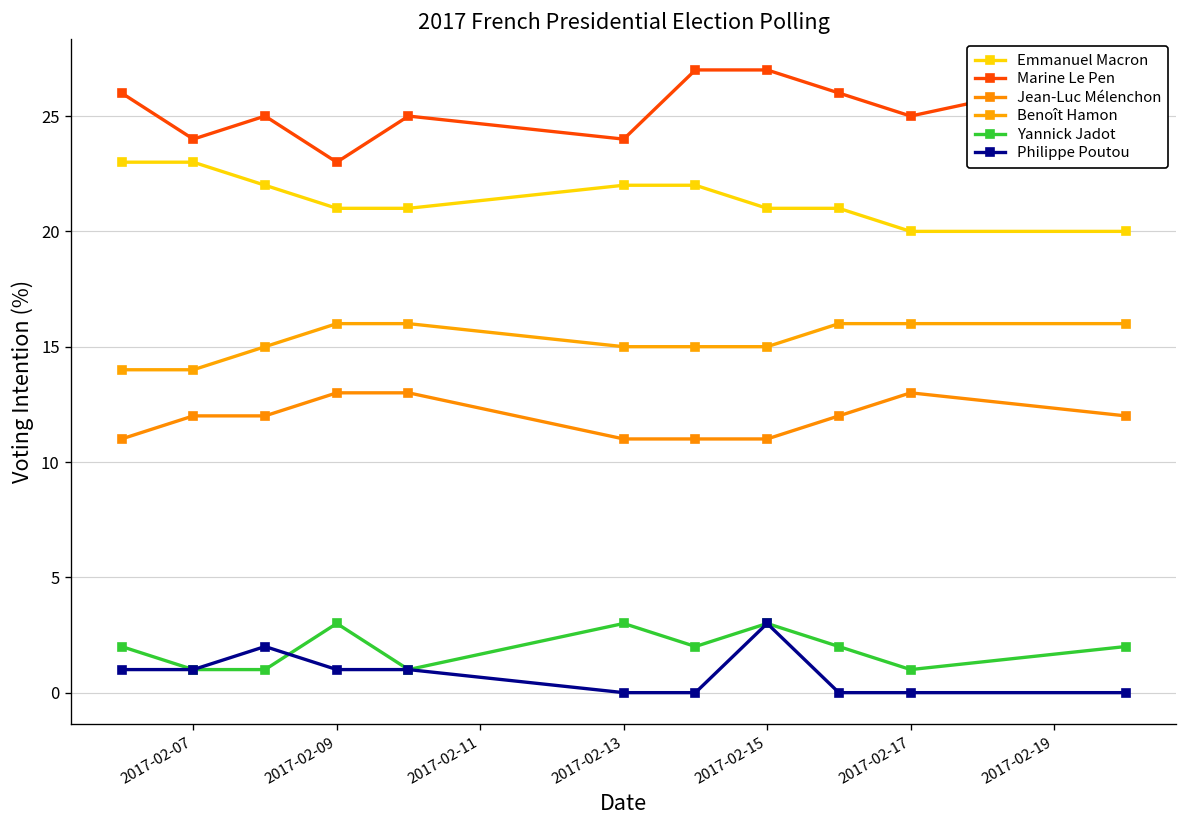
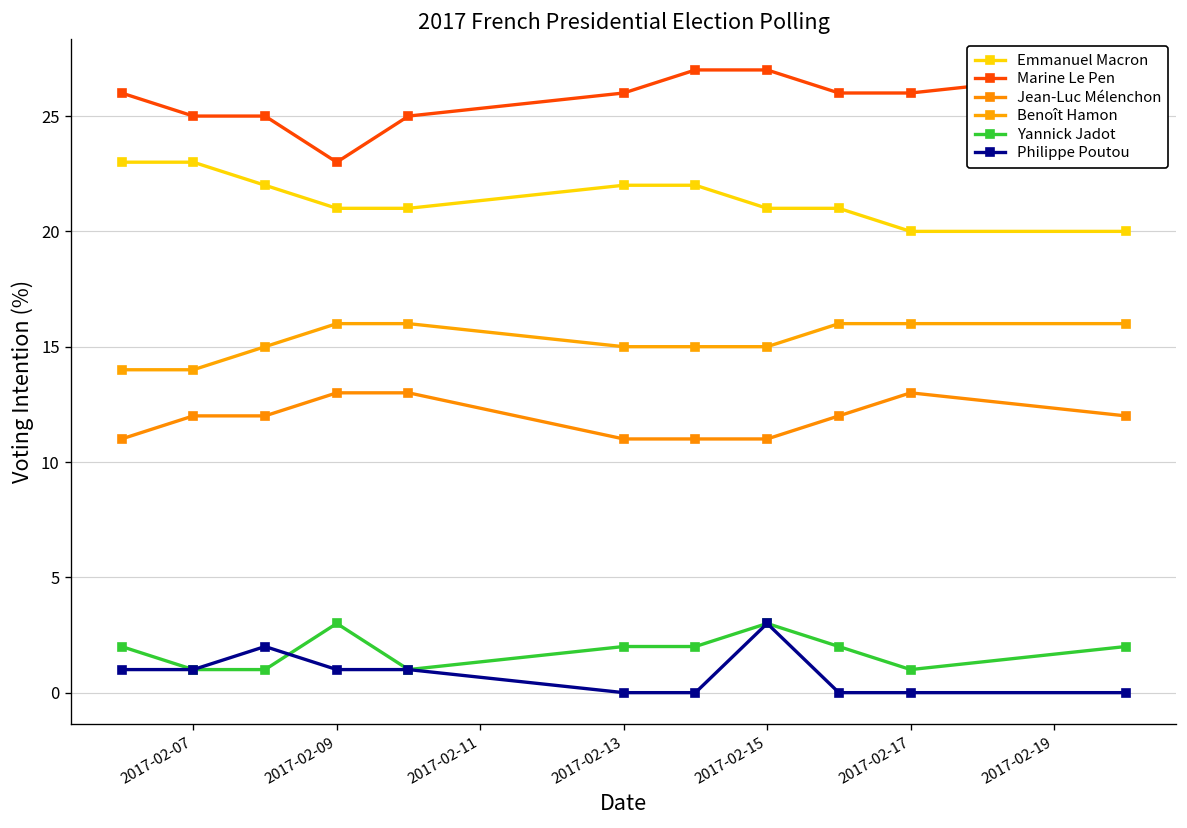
Marine Le Pen, 2017-02-07: 24 -> 25
Marine Le Pen, 2017-02-13: 24 -> 26
Yannick Jadot, 2017-02-13: 3 -> 2
Marine Le Pen, 2017-02-17: 25 -> 26
